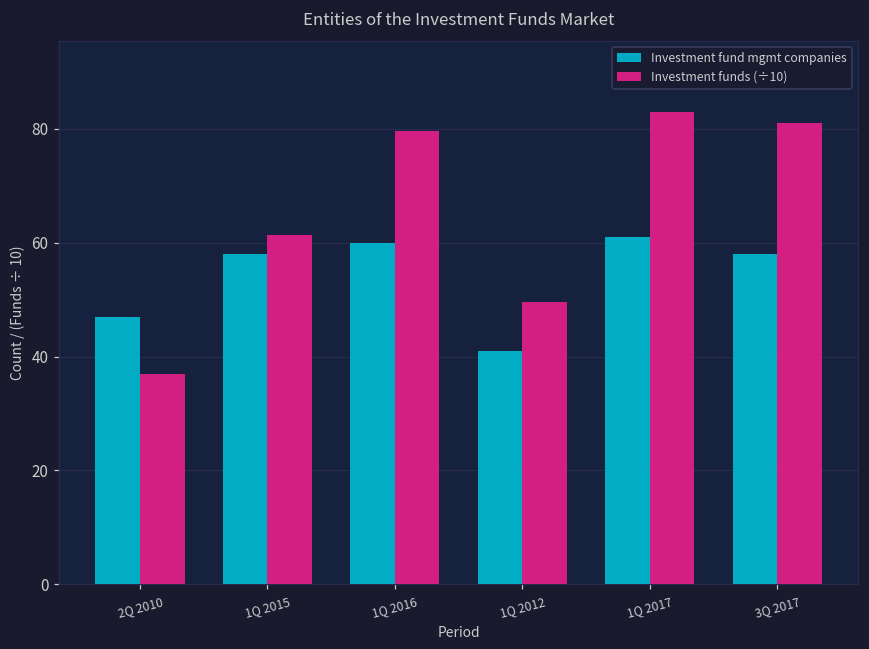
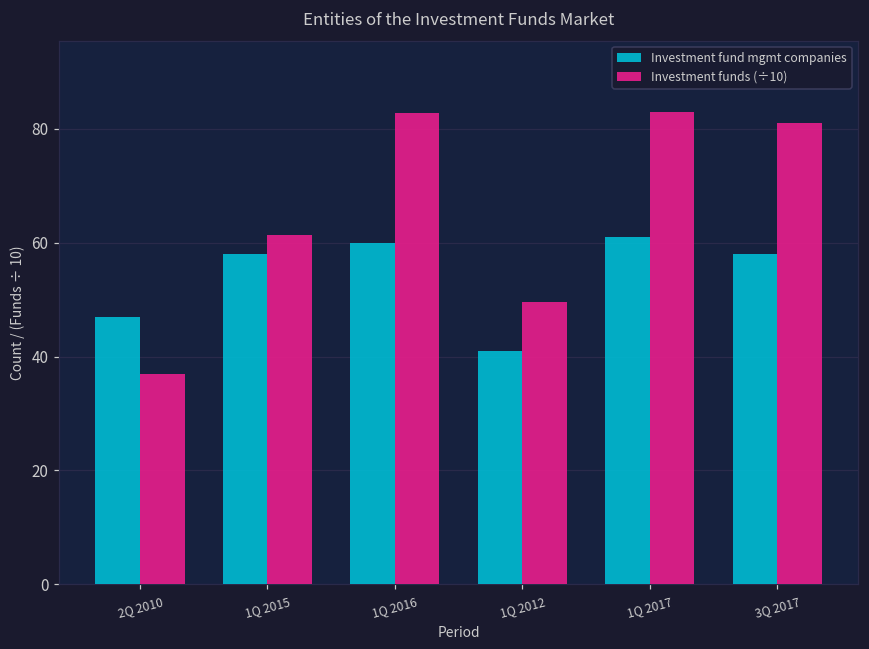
Investment funds (÷10), 1Q 2016: 80 -> 83
